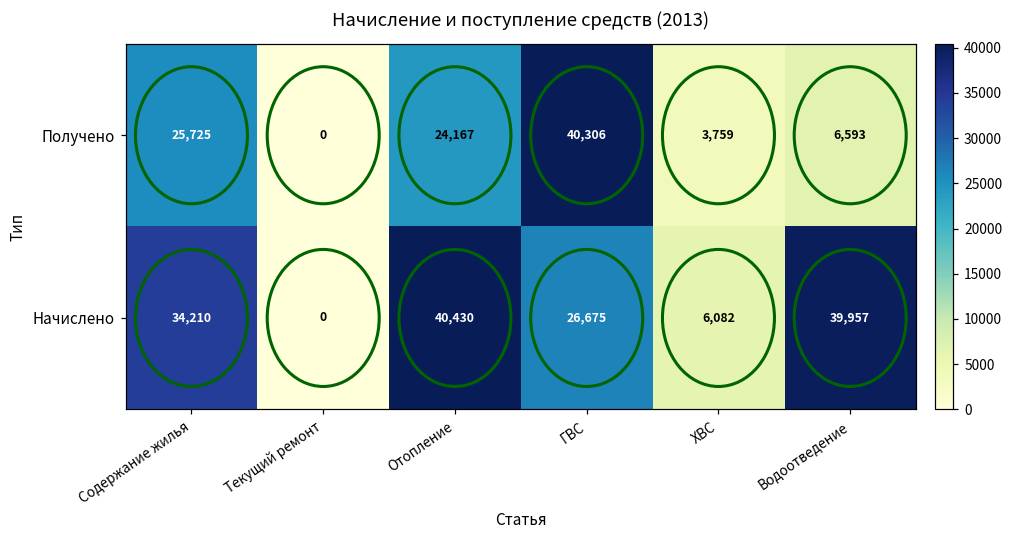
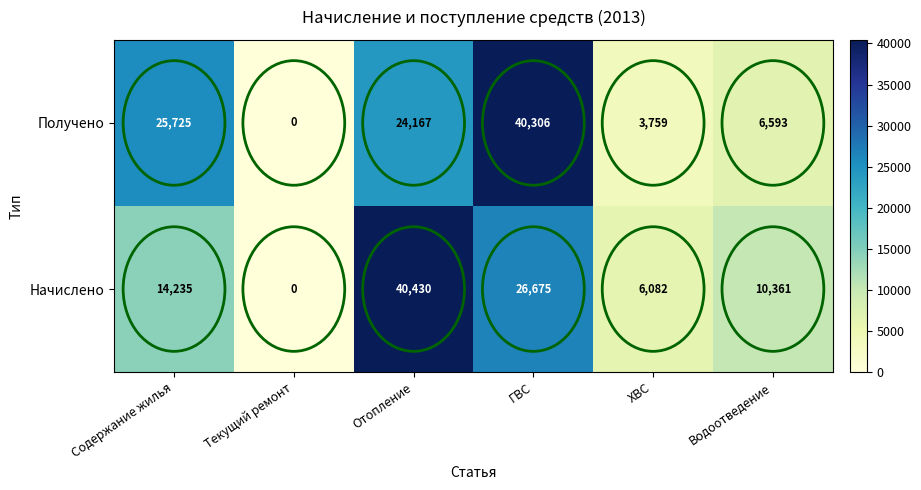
Начислено, Содержание жилья: 34,210 -> 14,235
Начислено, Водоотведение: 39,957 -> 10,361
